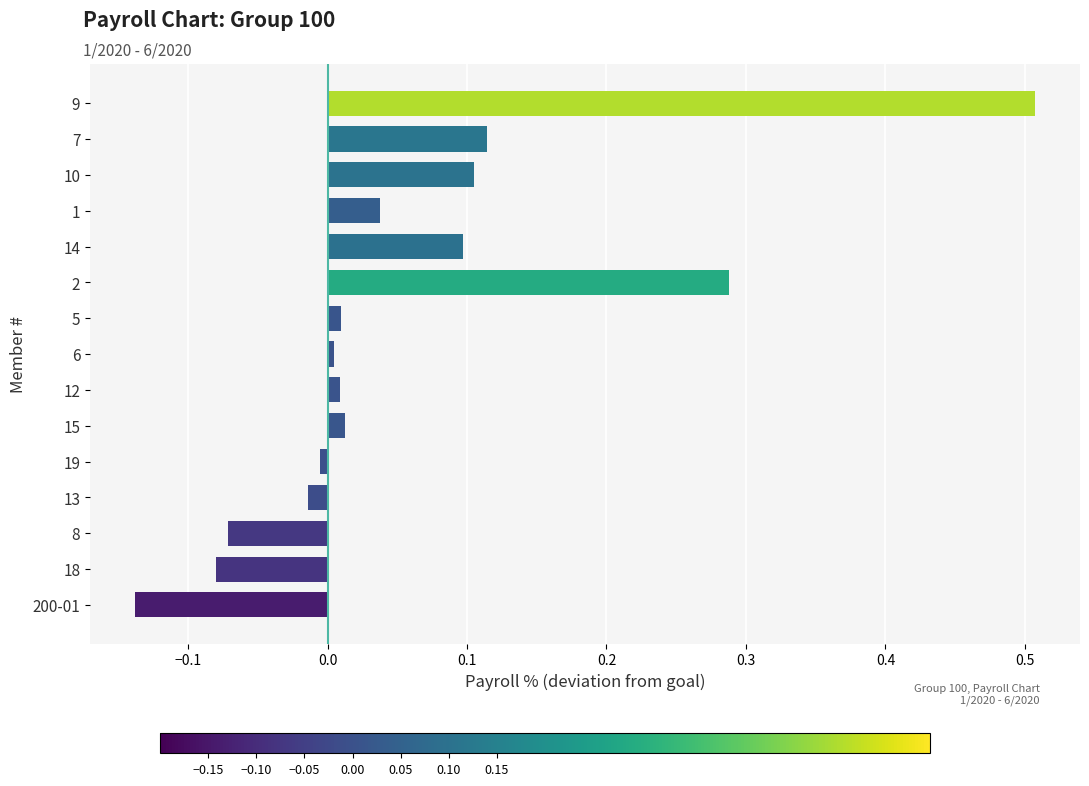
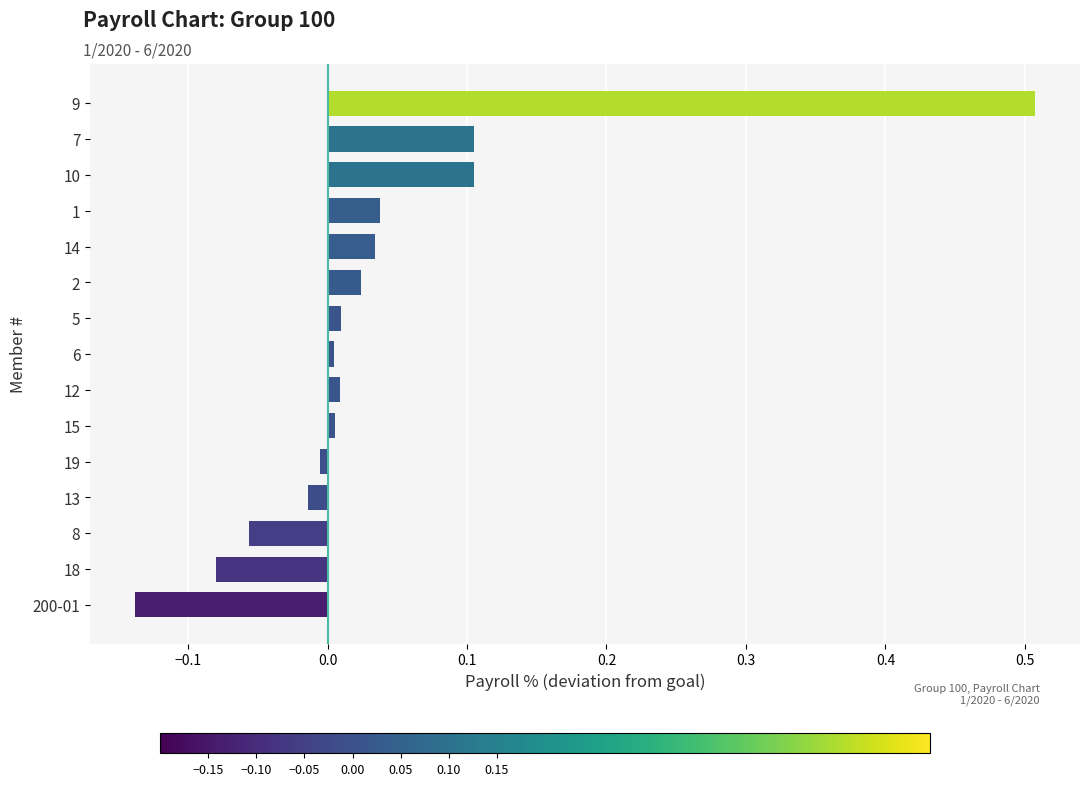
7: 0.114 -> 0.105
14: 0.097 -> 0.034
2: 0.288 -> 0.024
15: 0.013 -> 0.006
8: -0.071 -> -0.056
